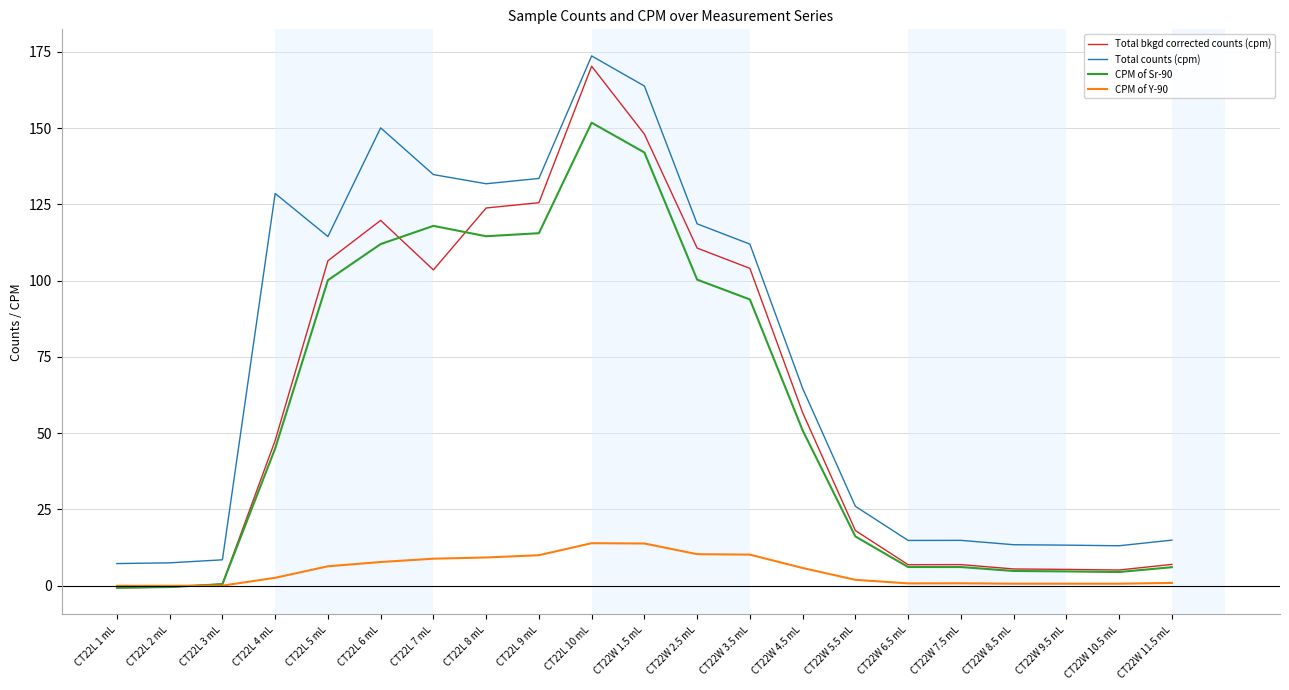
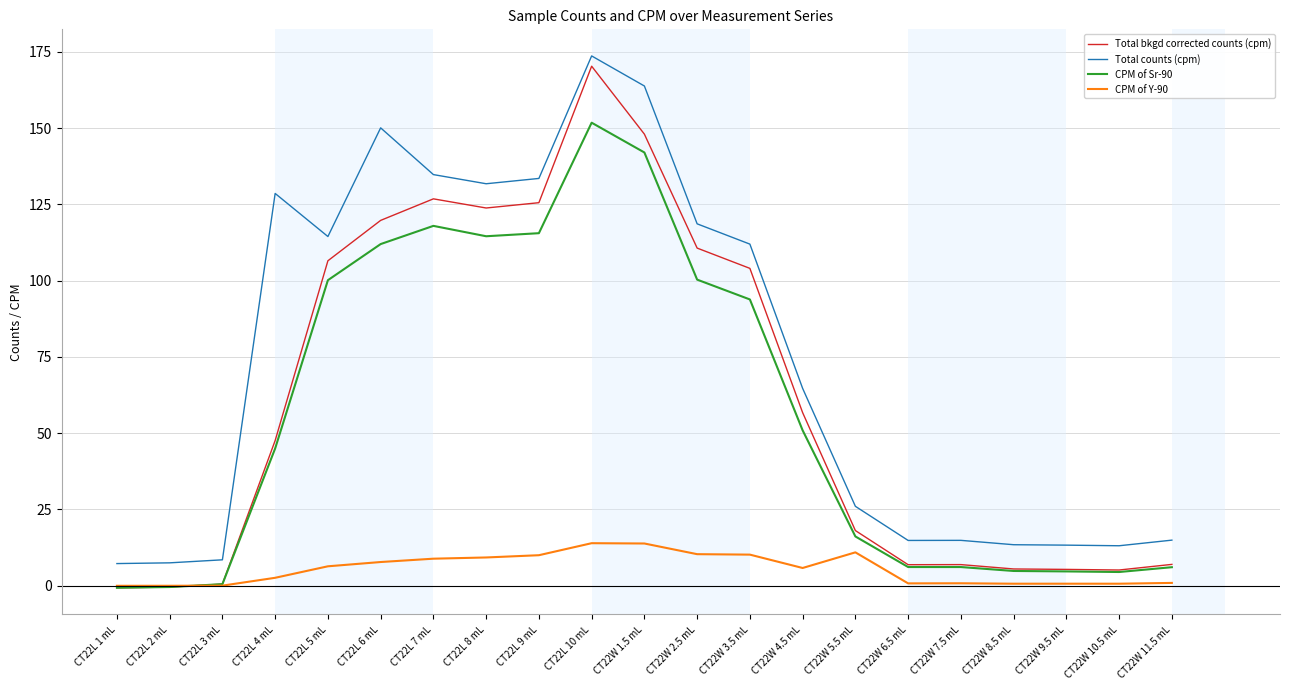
Total bkgd corrected counts (cpm), CT22L 7 mL: 104 -> 127
CPM of Y-90, CT22W 5.5 mL: 2 -> 11
